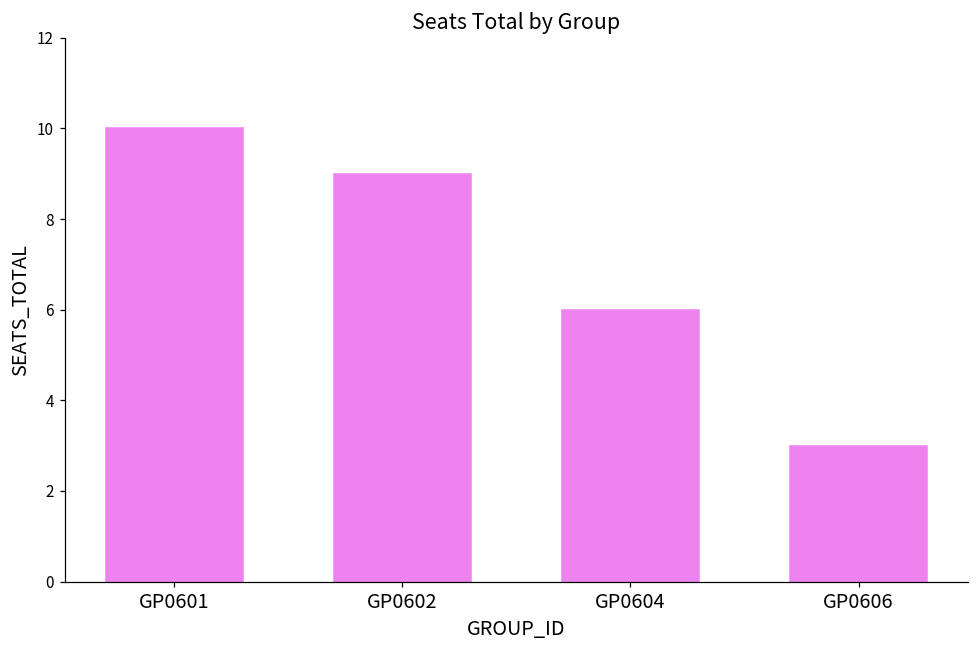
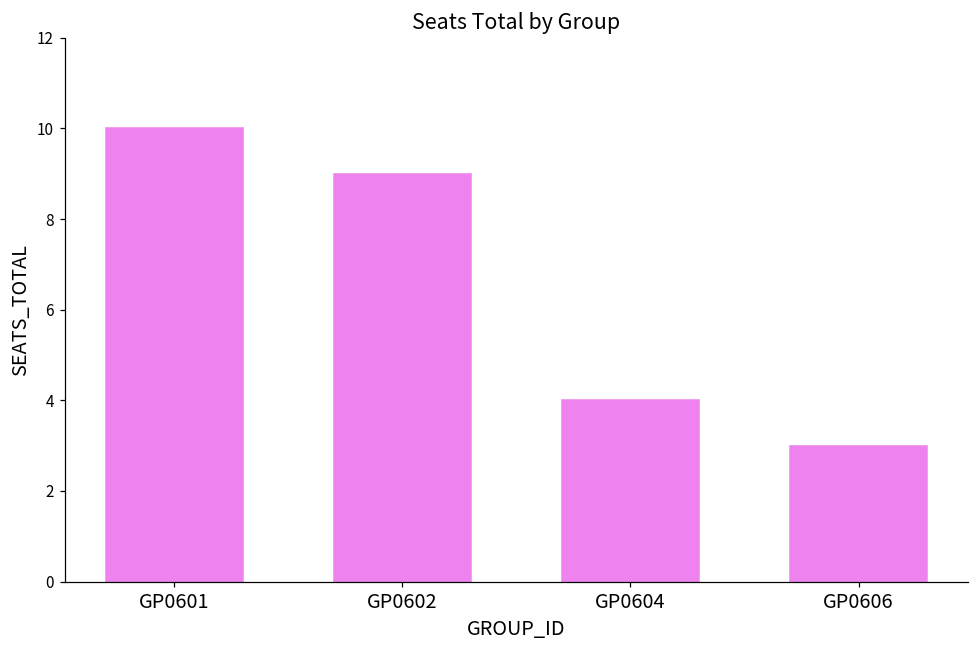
GP0604: 6 -> 4
